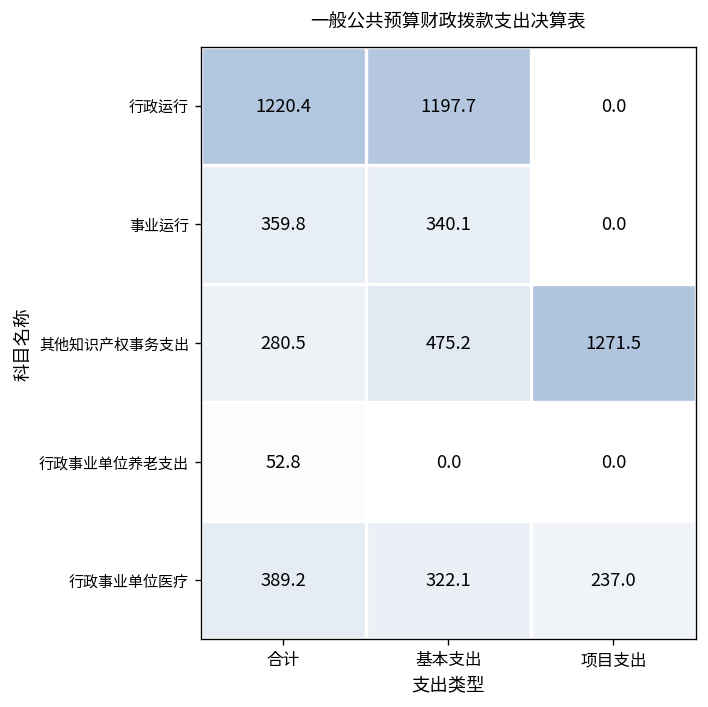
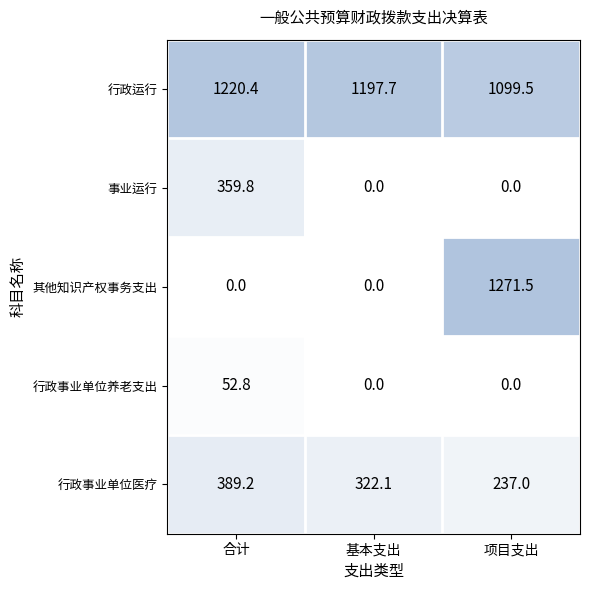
行政运行, 项目支出: 0.0 -> 1099.5
事业运行, 基本支出: 340.1 -> 0.0
其他知识产权事务支出, 合计: 280.5 -> 0.0
其他知识产权事务支出, 基本支出: 475.2 -> 0.0
